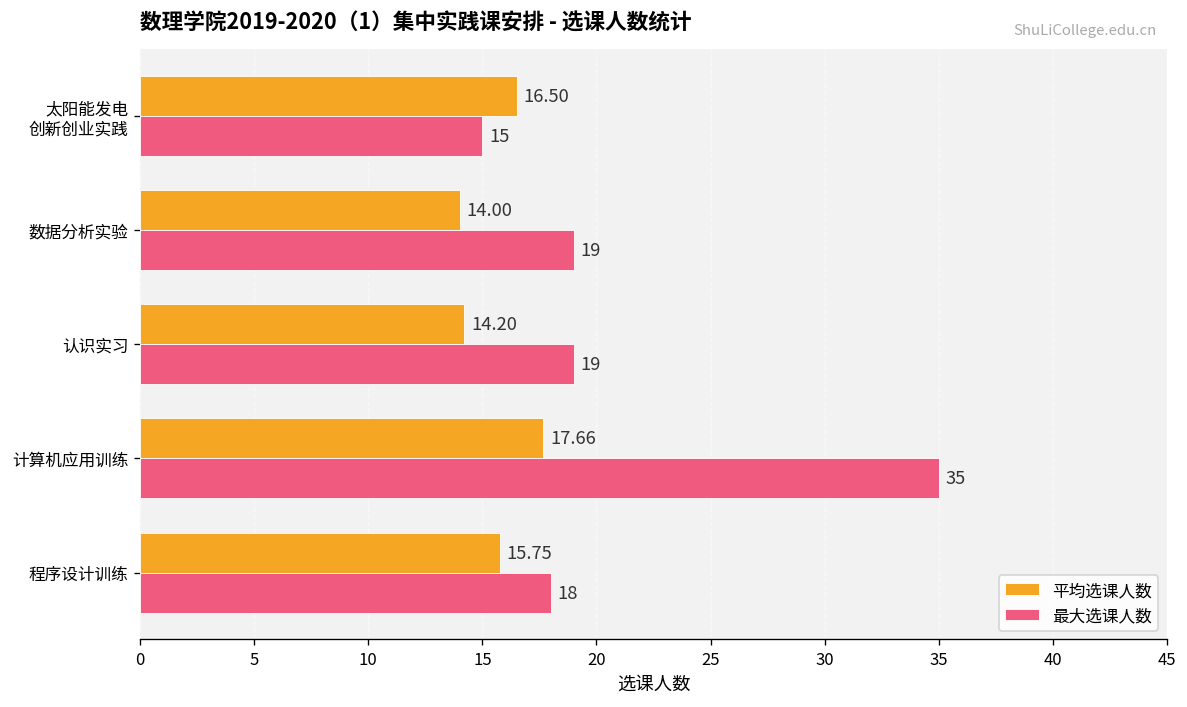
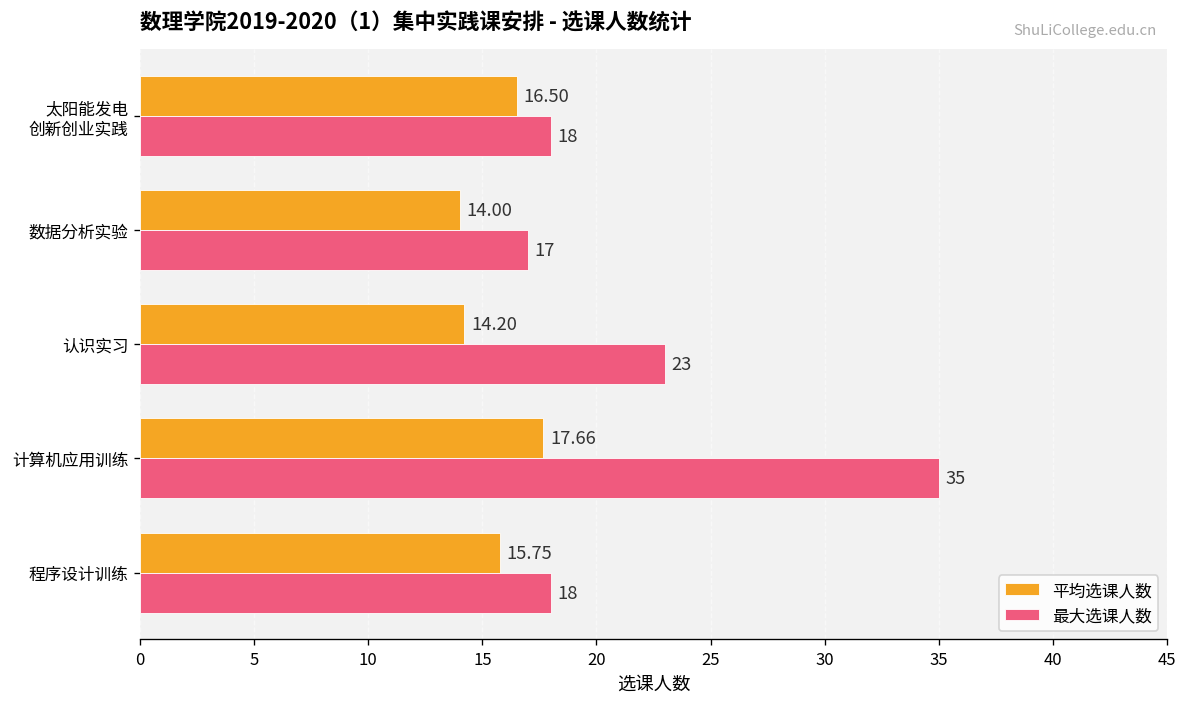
最大选课人数, 太阳能发电 创新创业实践: 15 -> 18
最大选课人数, 数据分析实验: 19 -> 17
最大选课人数, 认识实习: 19 -> 23
